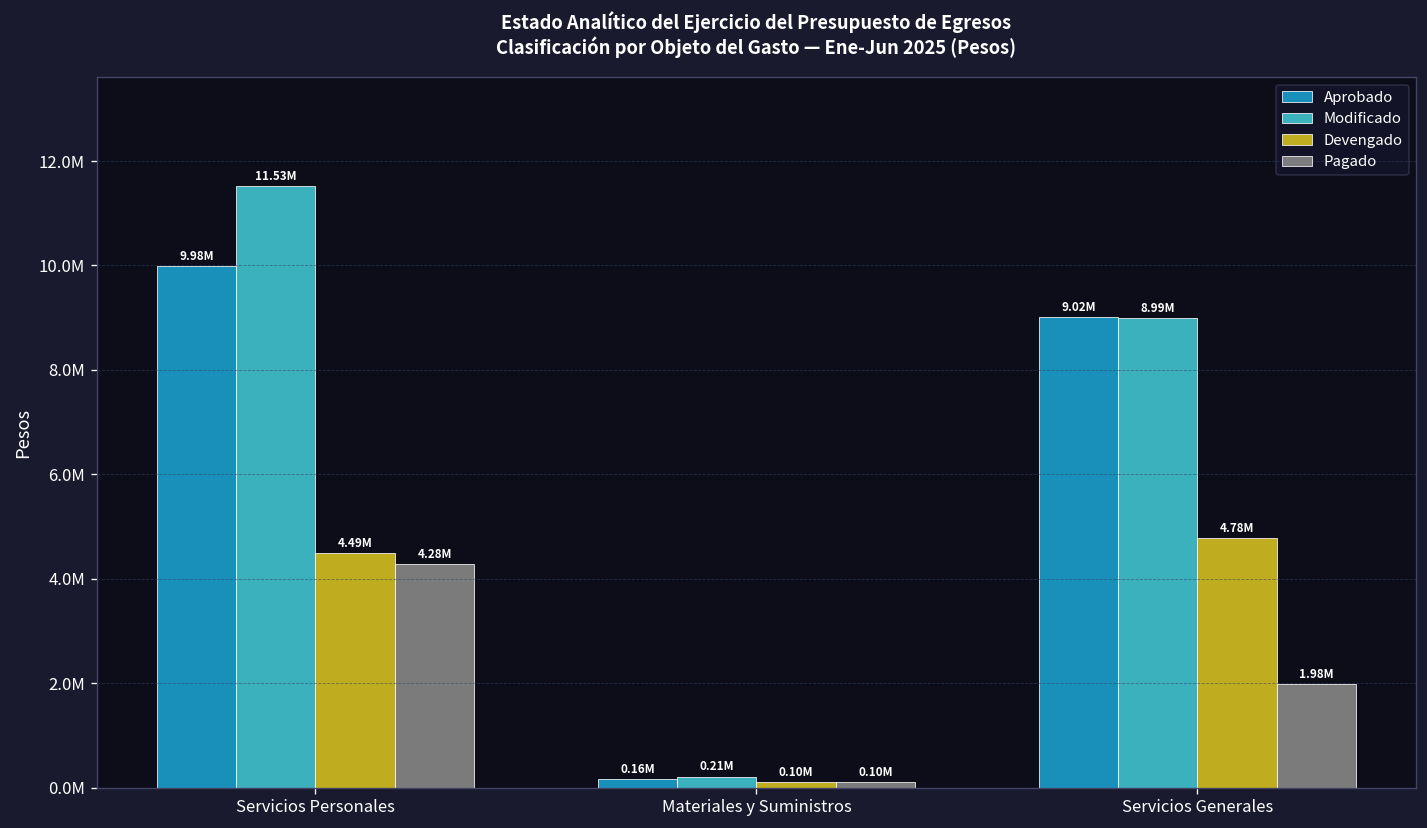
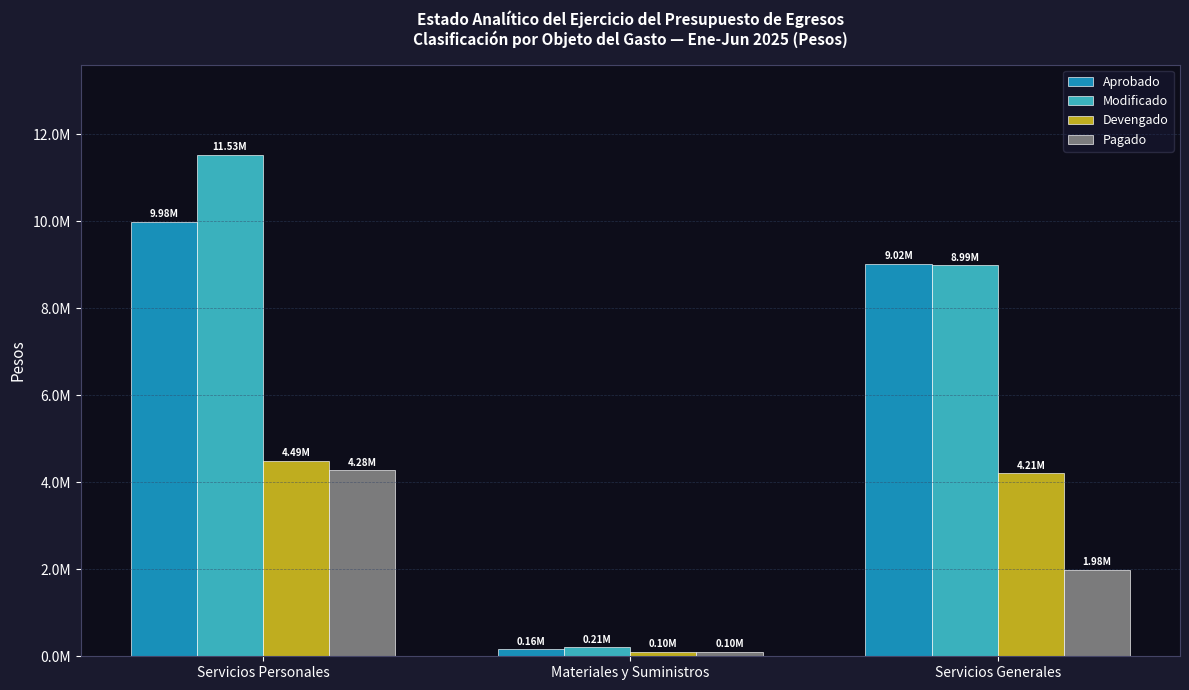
Devengado, Servicios Generales: 4.78M -> 4.21M
